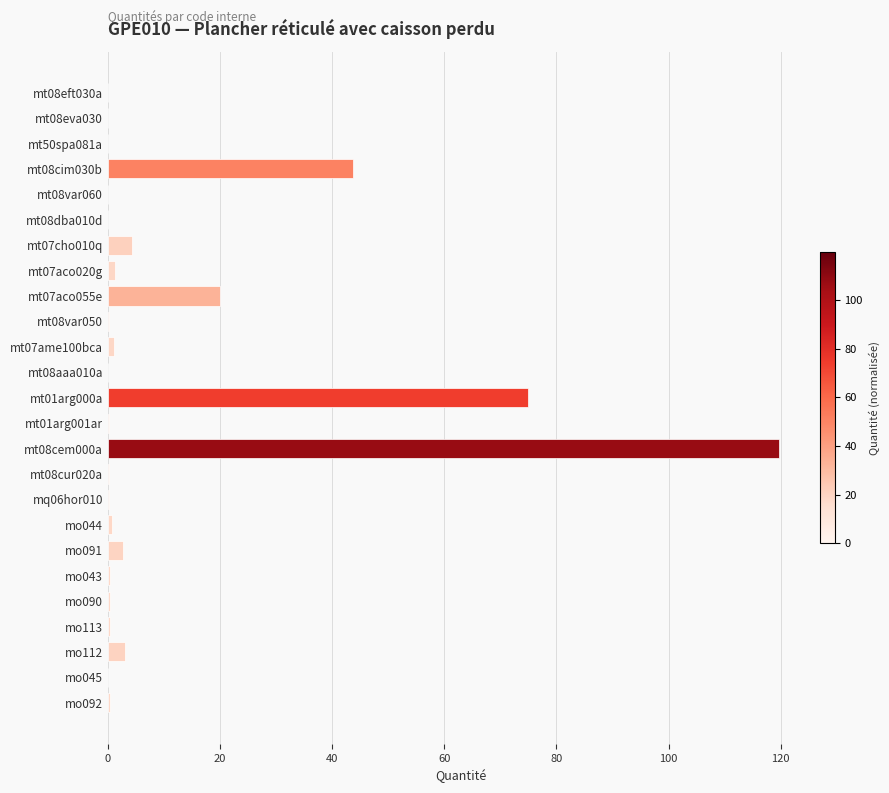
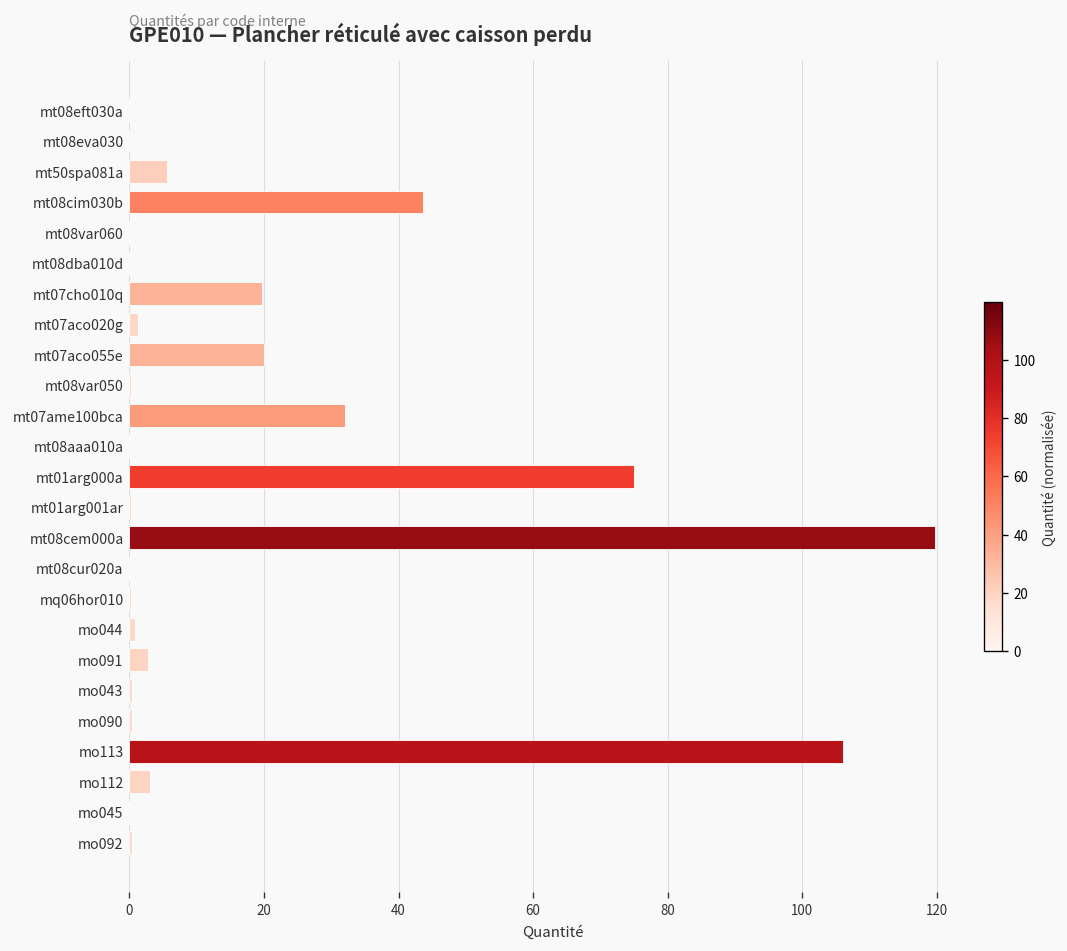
mt50spa081a: 0 -> 6
mt07cho010q: 4 -> 20
mt07ame100bca: 1 -> 32
mo113: 0 -> 106
